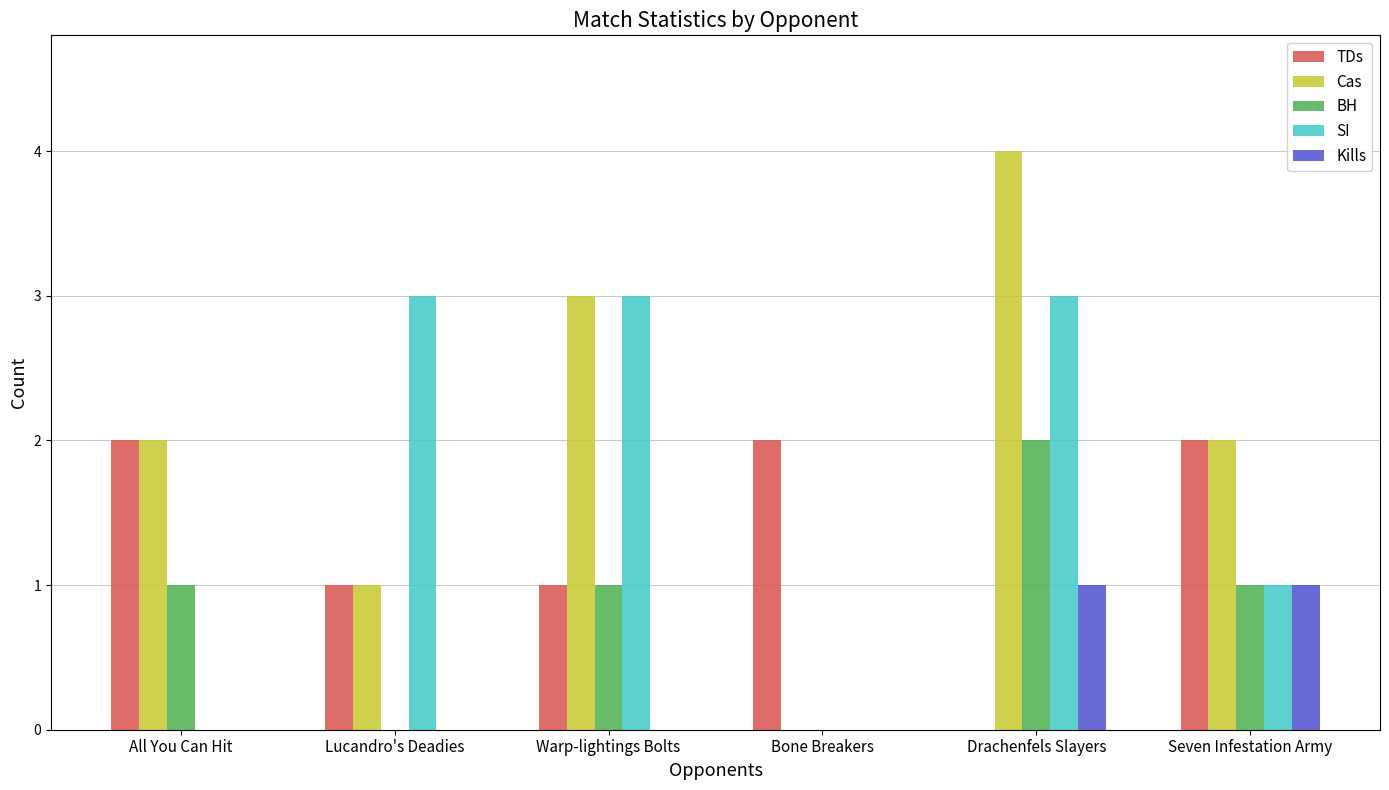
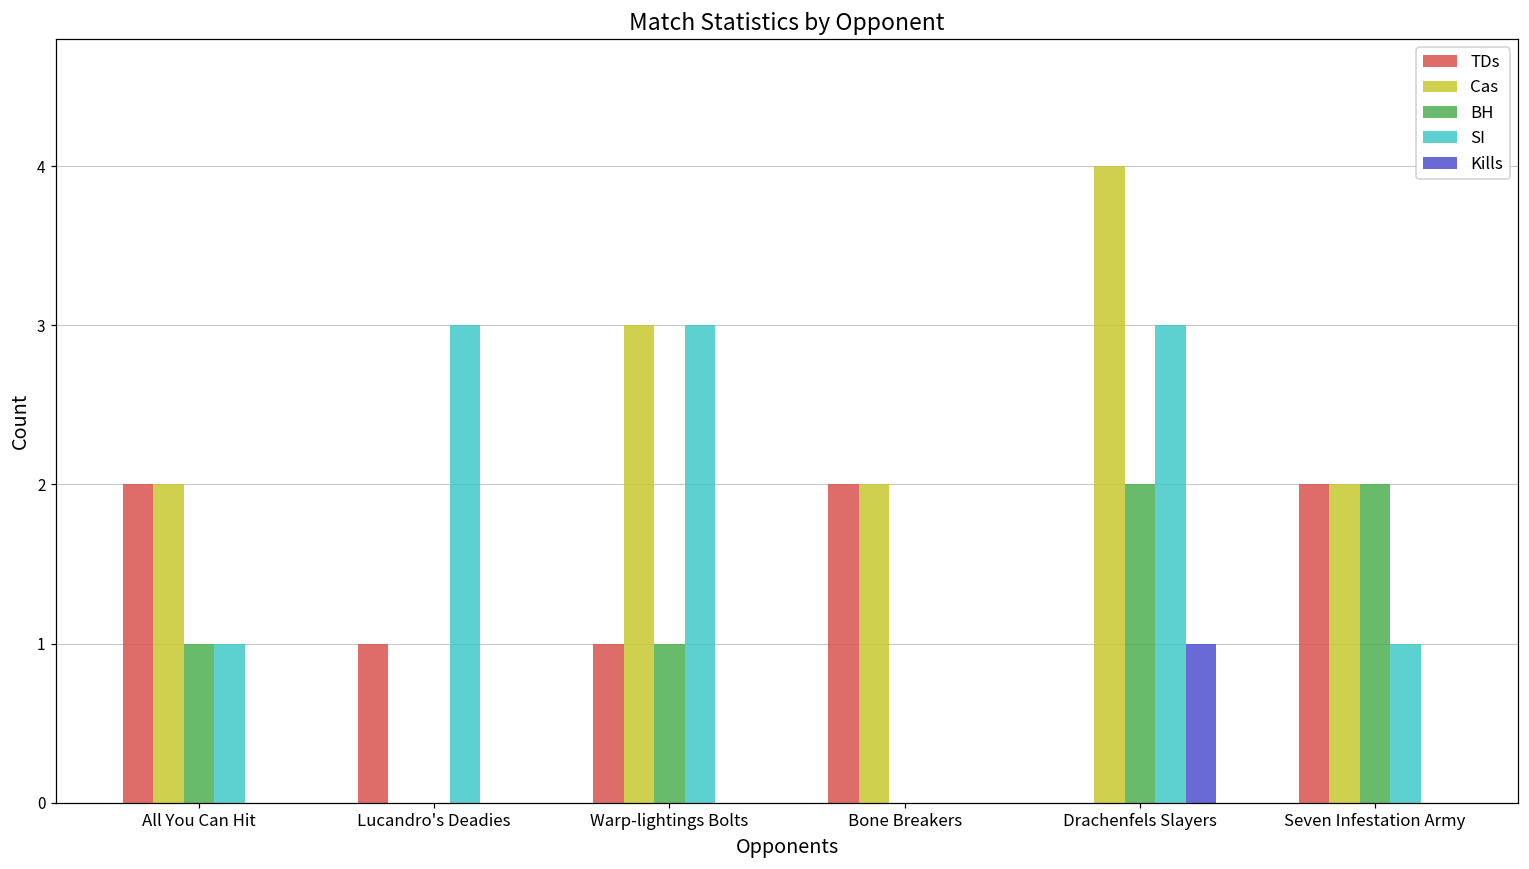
SI, All You Can Hit: 0 -> 1
Cas, Lucandro's Deadies: 1 -> 0
Cas, Bone Breakers: 0 -> 2
BH, Seven Infestation Army: 1 -> 2
Kills, Seven Infestation Army: 1 -> 0
